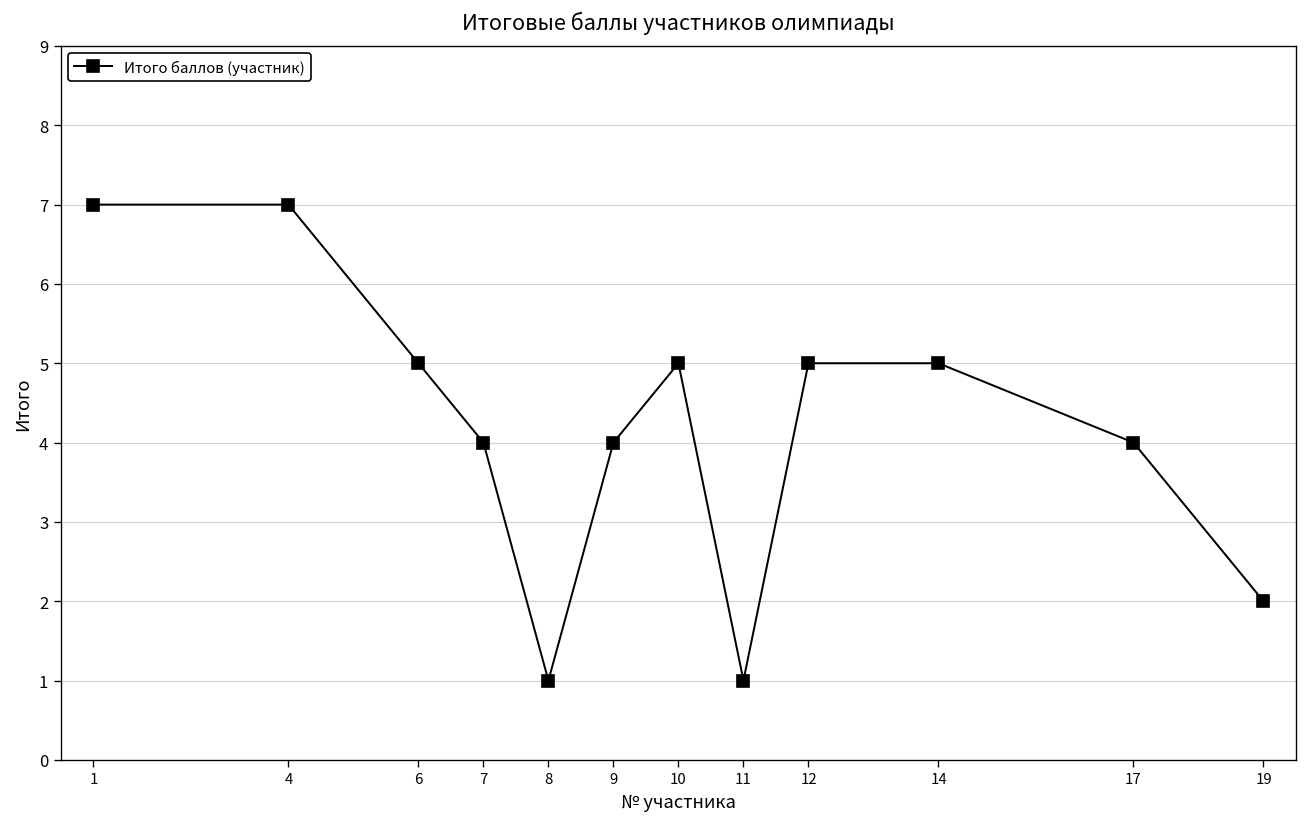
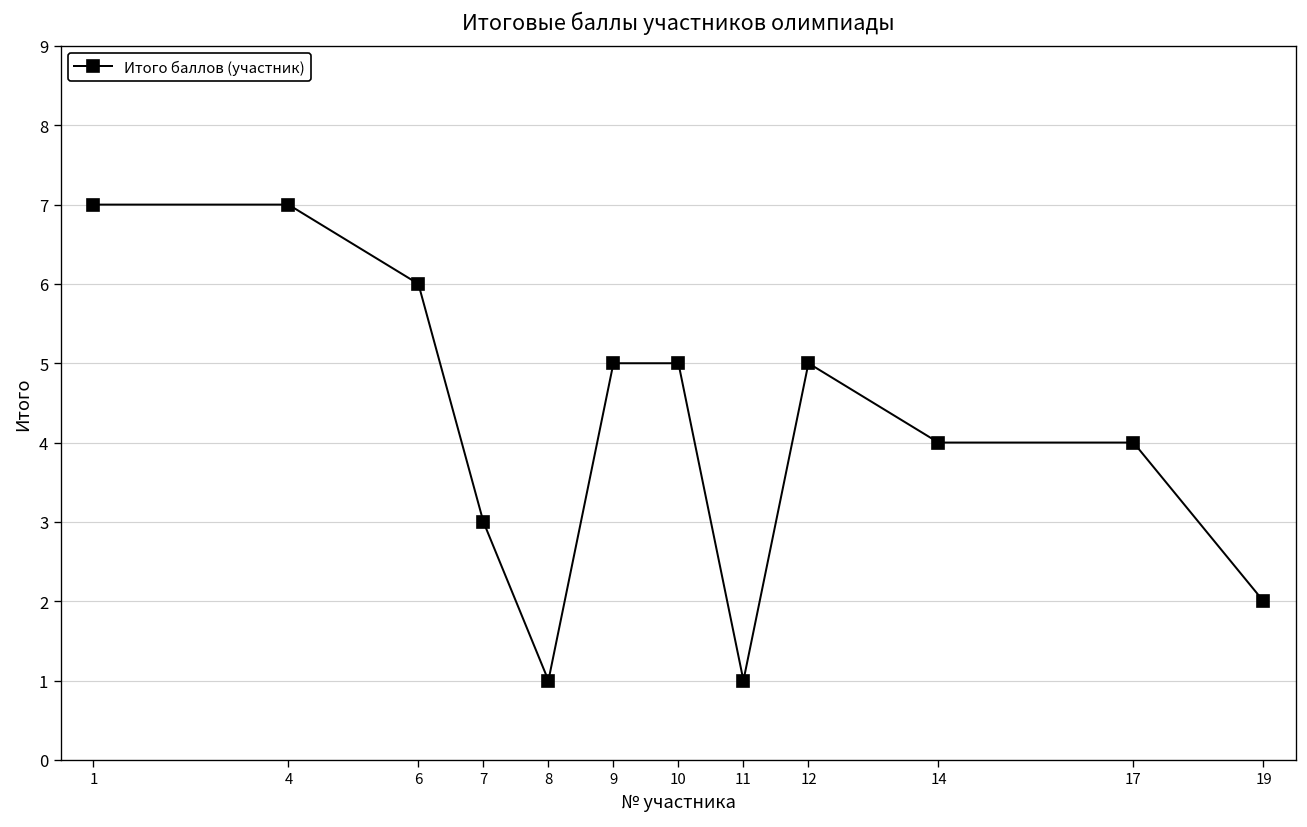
6: 5 -> 6
7: 4 -> 3
9: 4 -> 5
14: 5 -> 4
